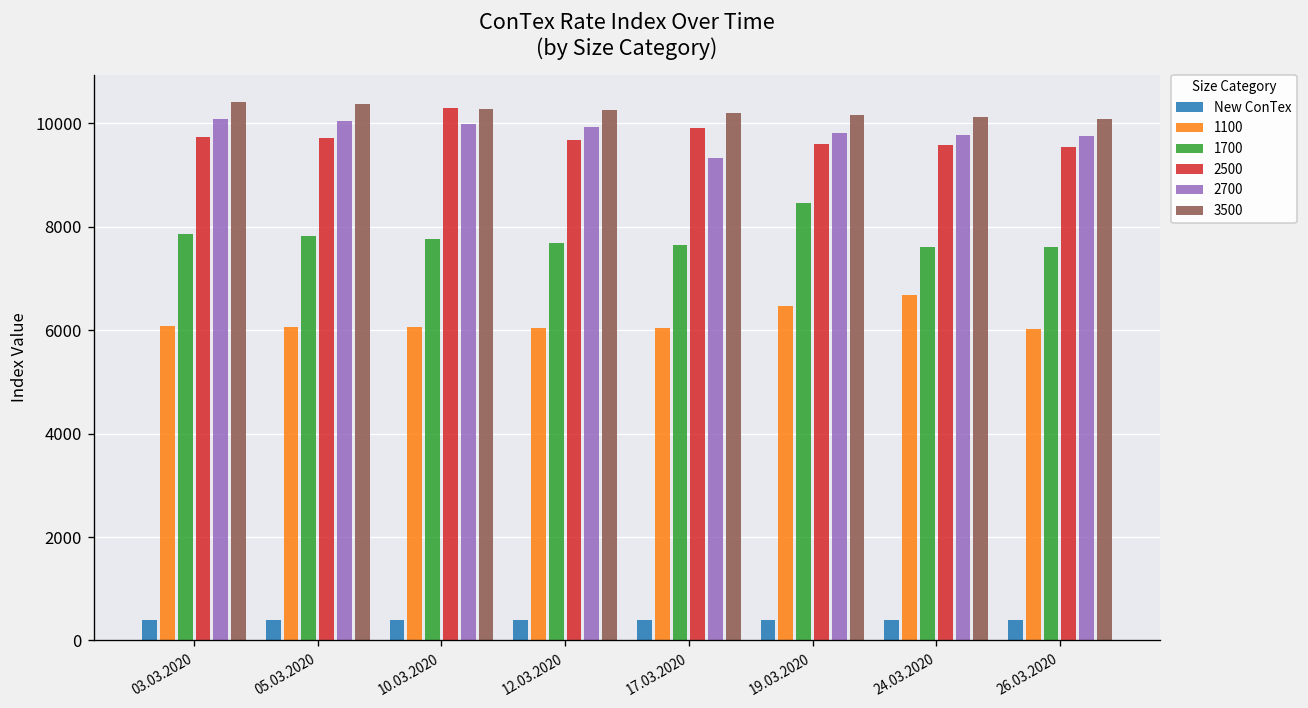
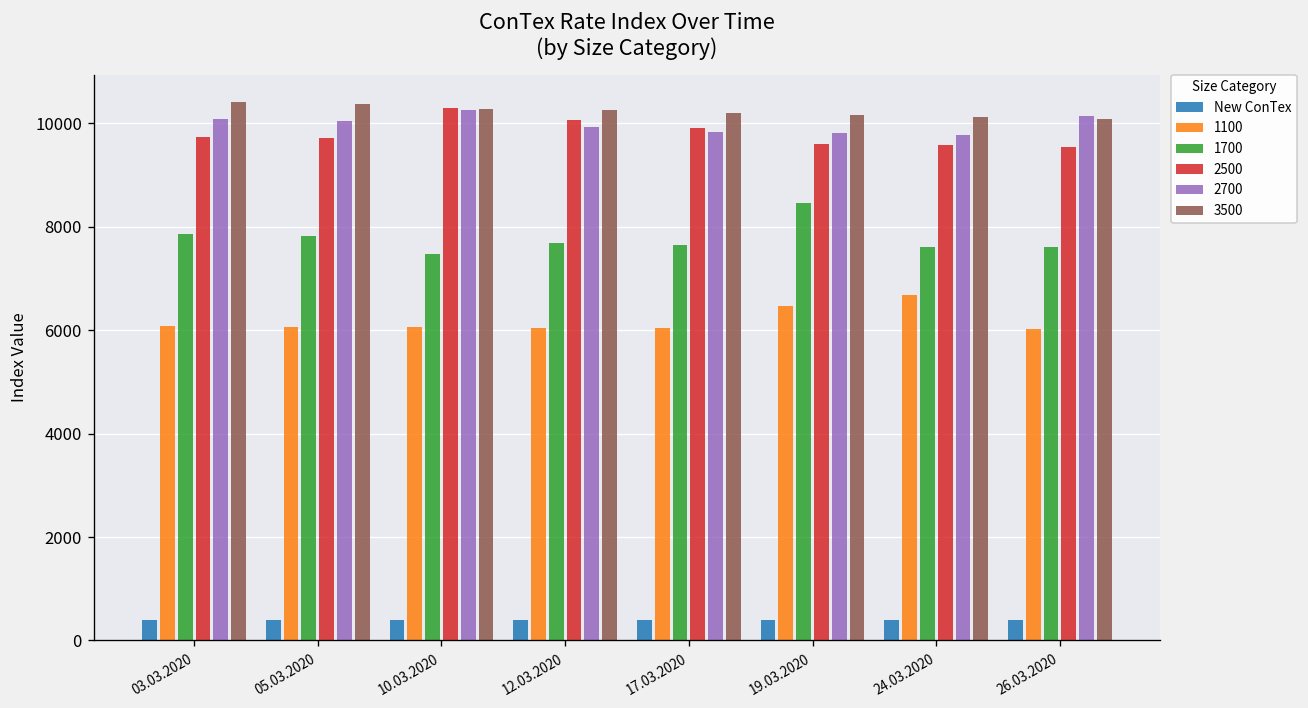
1700, 10.03.2020: 7800 -> 7500
2700, 10.03.2020: 10000 -> 10300
2500, 12.03.2020: 9700 -> 10100
2700, 17.03.2020: 9300 -> 9800
2700, 26.03.2020: 9800 -> 10100
